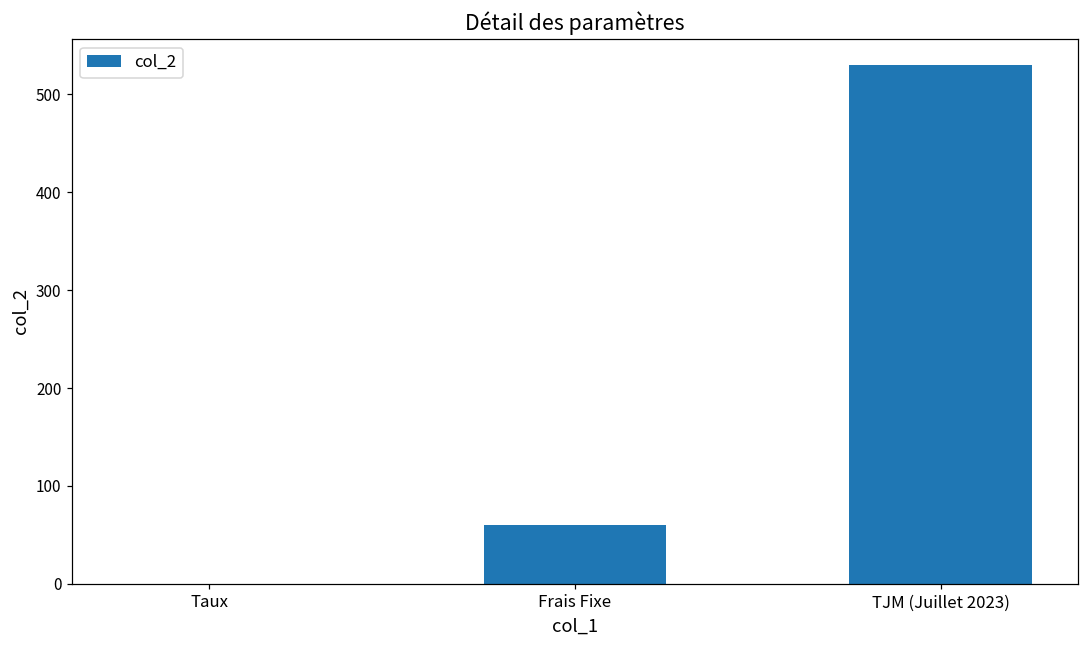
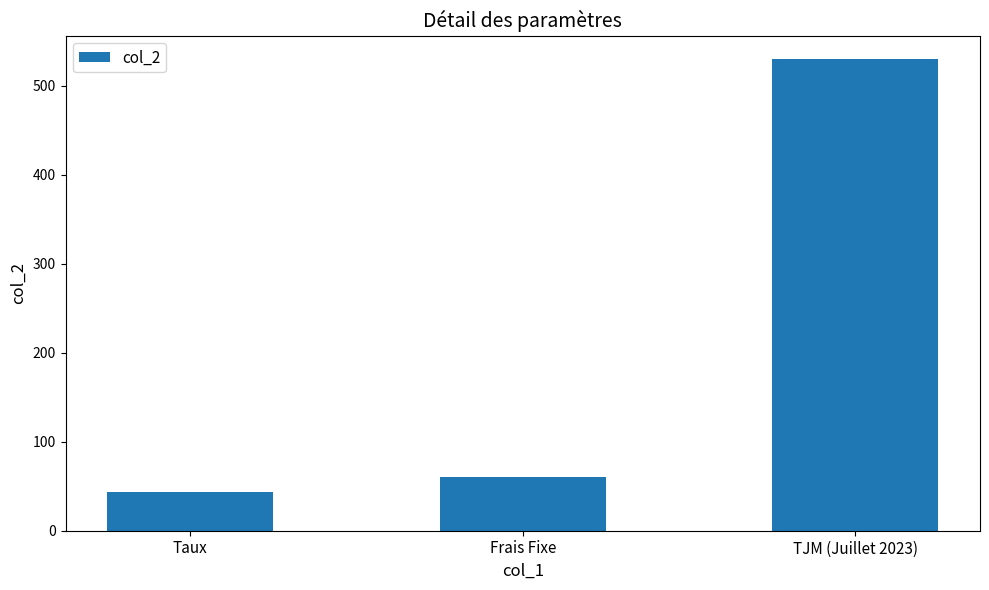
Taux: 0 -> 40
